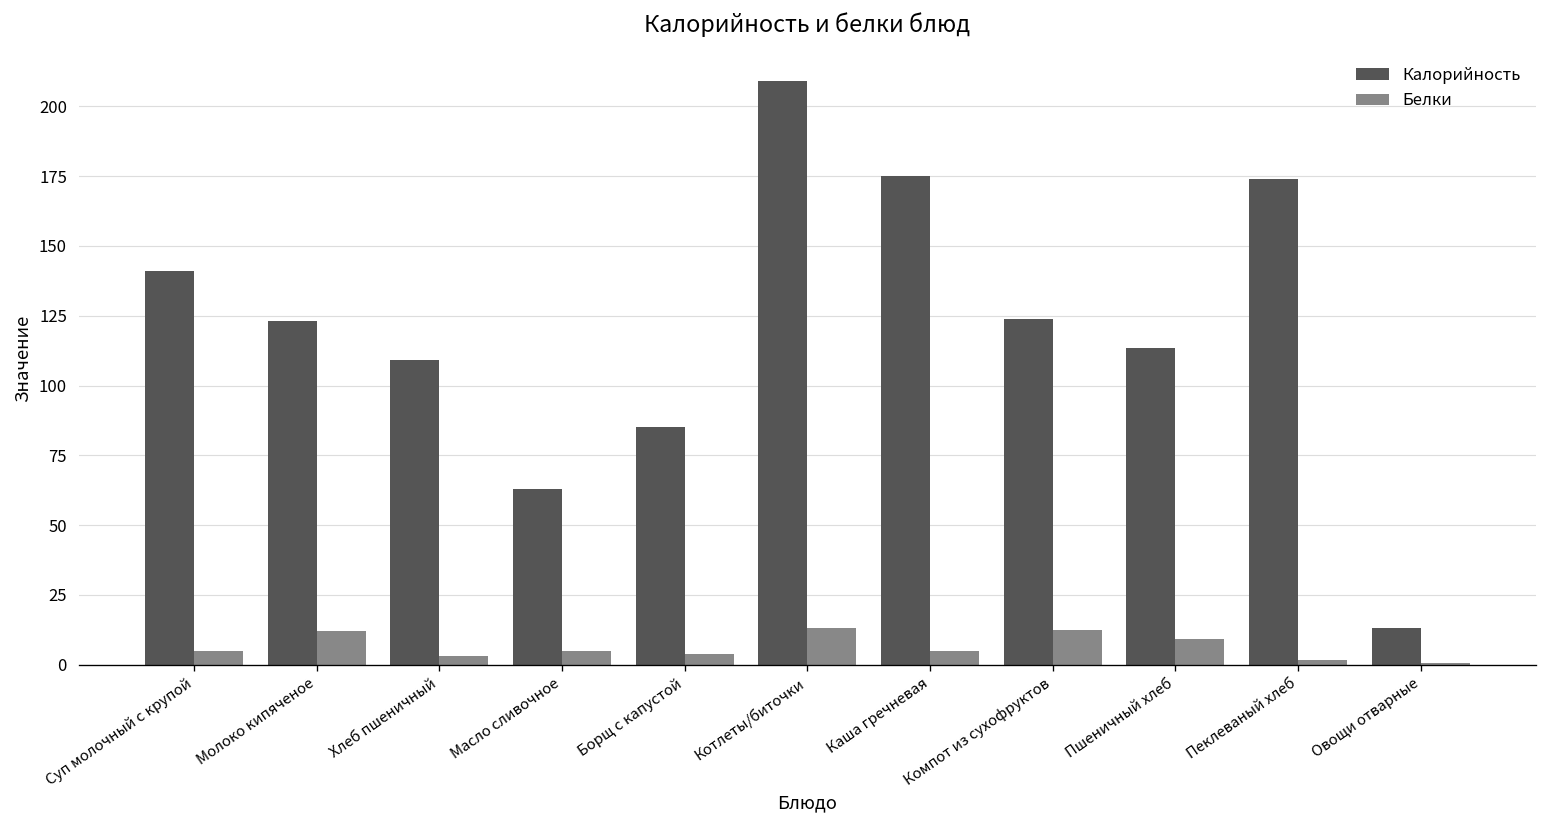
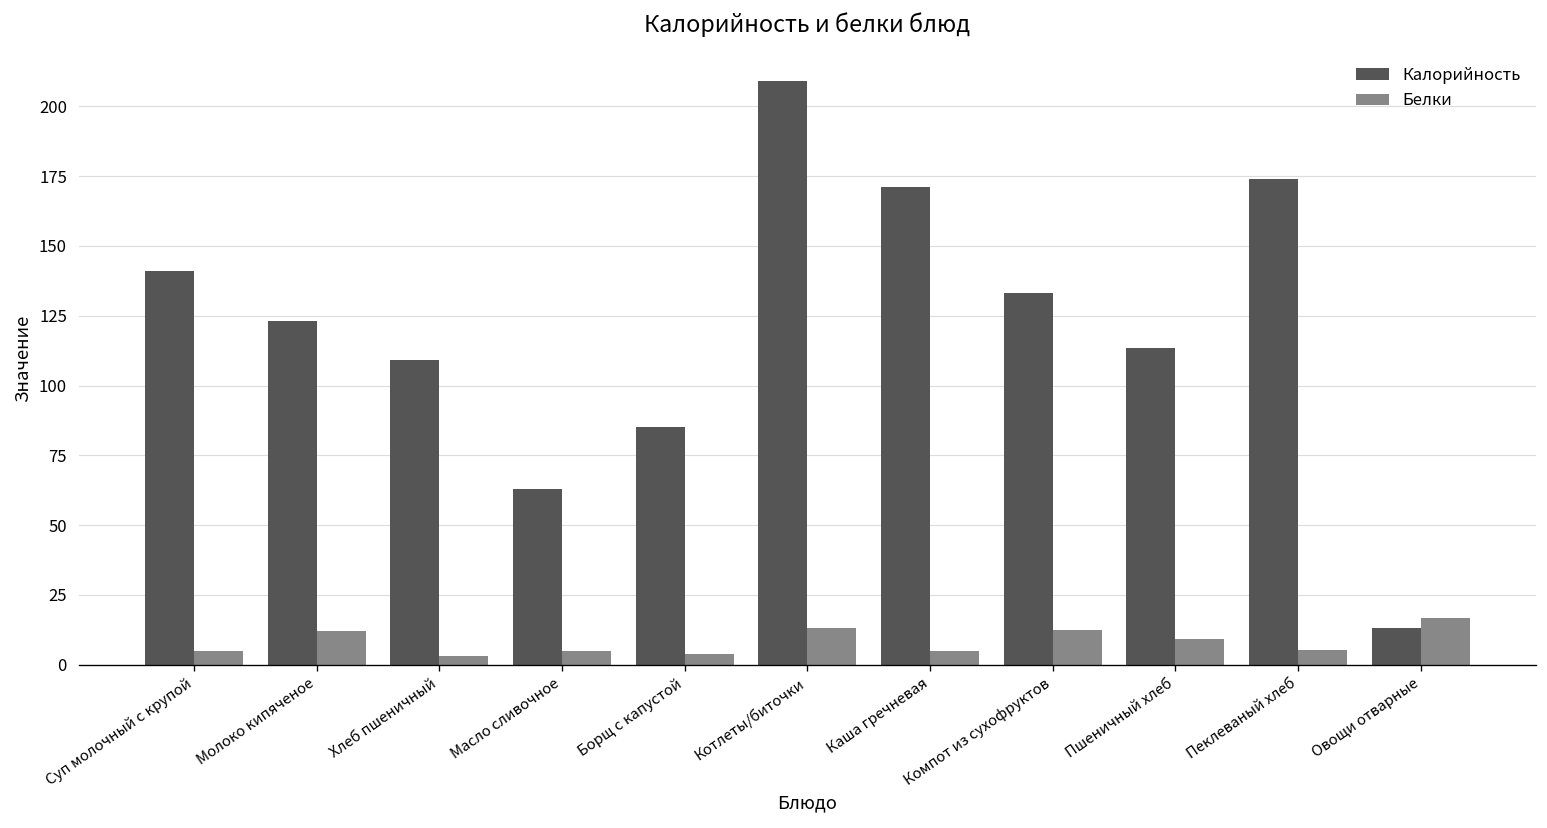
Калорийность, Каша гречневая: 175 -> 171
Калорийность, Компот из сухофруктов: 124 -> 133
Белки, Пеклеваный хлеб: 2 -> 5
Белки, Овощи отварные: 1 -> 17
